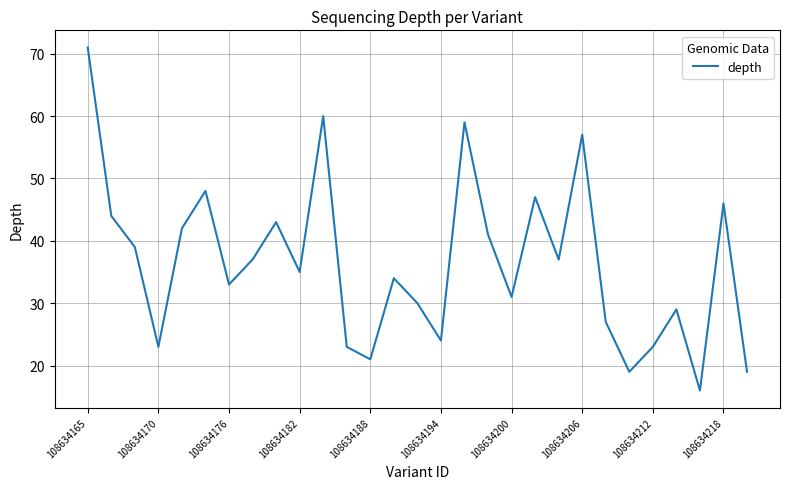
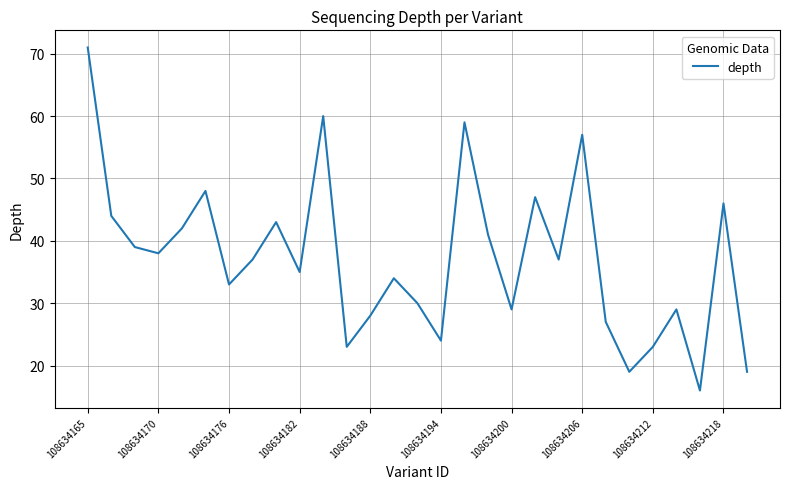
108634170: 23 -> 38
108634188: 21 -> 28
108634200: 31 -> 29
